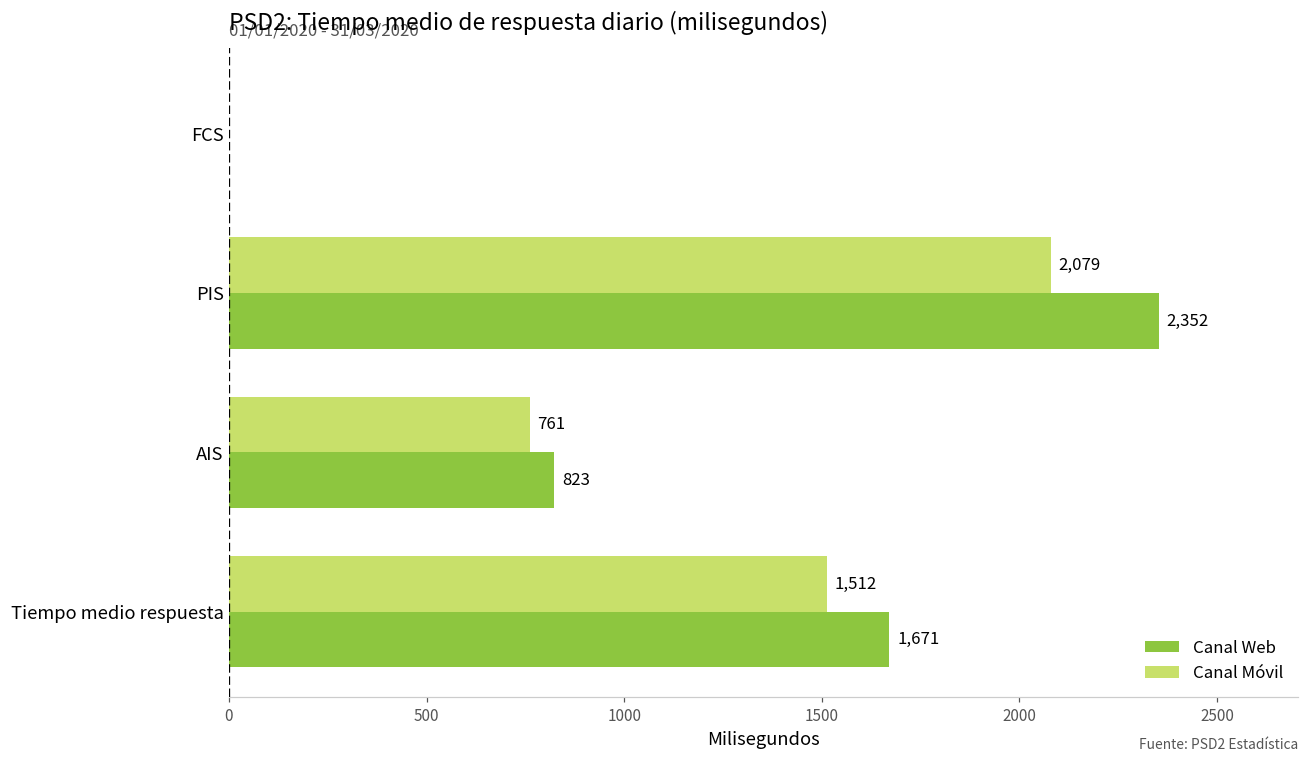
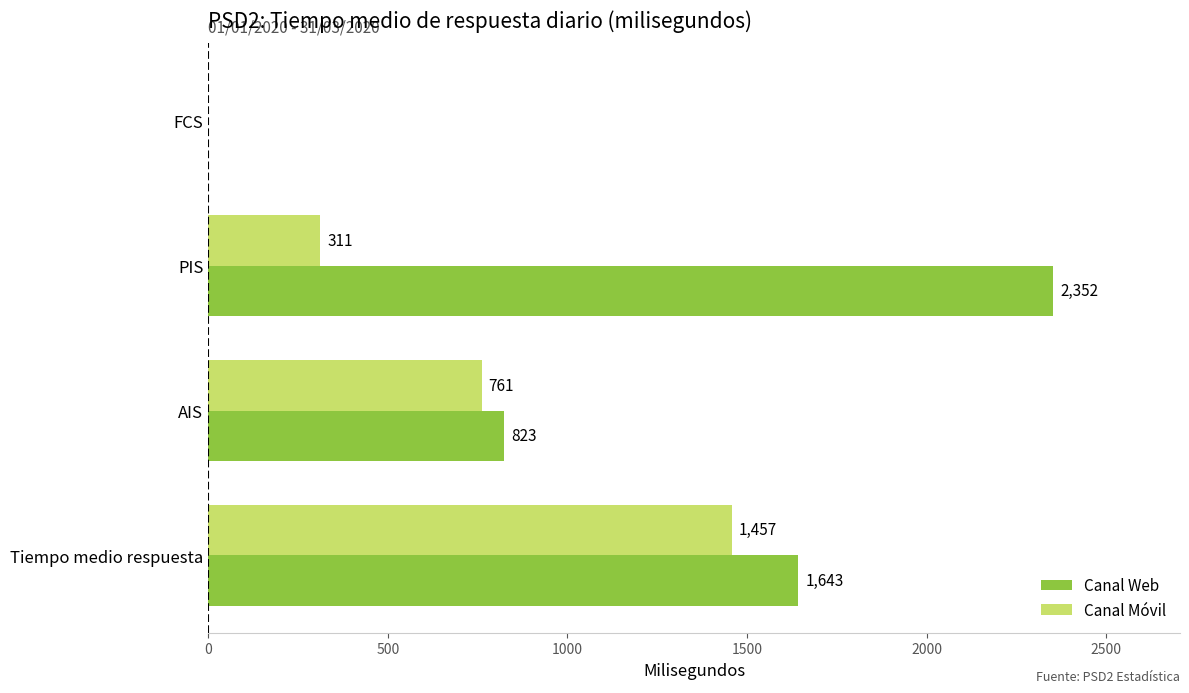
Canal Móvil, PIS: 2,079 -> 311
Canal Móvil, Tiempo medio respuesta: 1,512 -> 1,457
Canal Web, Tiempo medio respuesta: 1,671 -> 1,643
